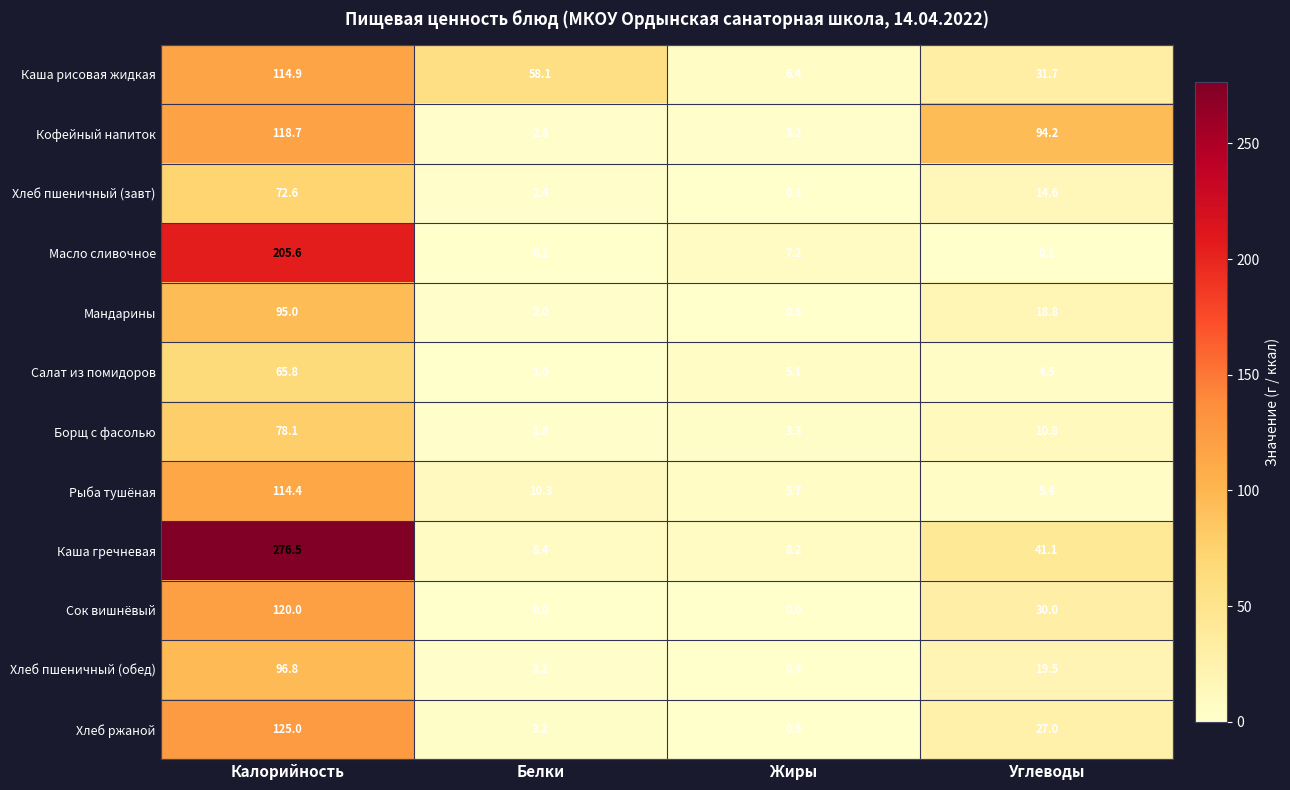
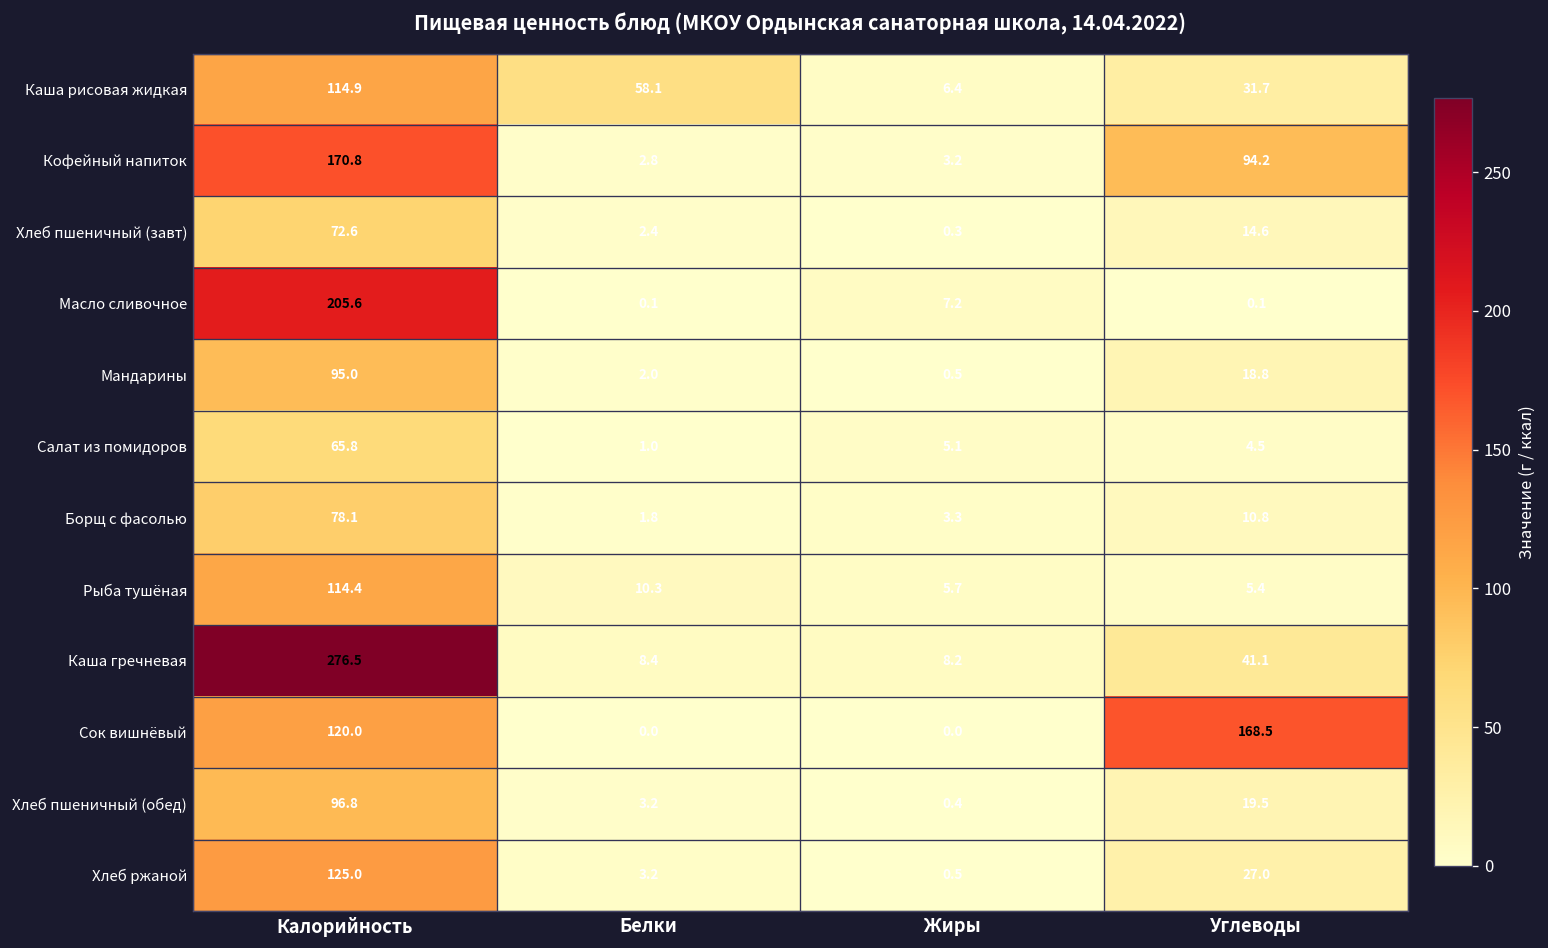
Кофейный напиток, Калорийность: 118.7 -> 170.8
Сок вишнёвый, Углеводы: 30.0 -> 168.5
